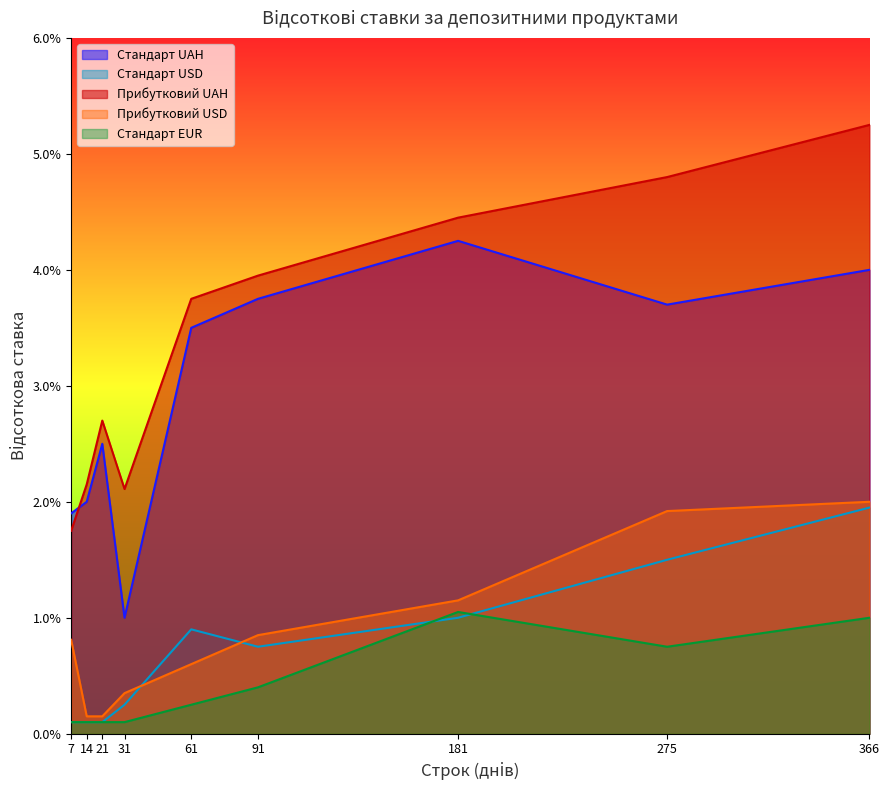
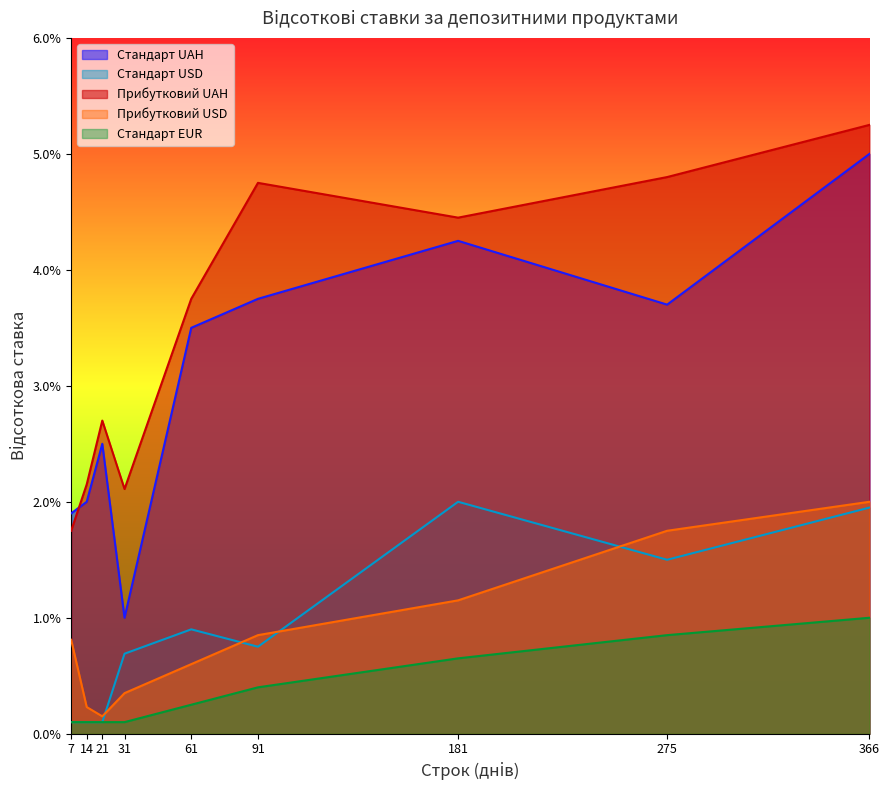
Прибутковий USD, 14: 0.15% -> 0.23%
Стандарт USD, 31: 0.25% -> 0.69%
Прибутковий UAH, 91: 3.95% -> 4.75%
Стандарт USD, 181: 1.00% -> 2.00%
Стандарт EUR, 181: 1.05% -> 0.65%
Прибутковий USD, 275: 1.92% -> 1.75%
Стандарт EUR, 275: 0.75% -> 0.85%
Стандарт UAH, 366: 4.00% -> 5.00%
